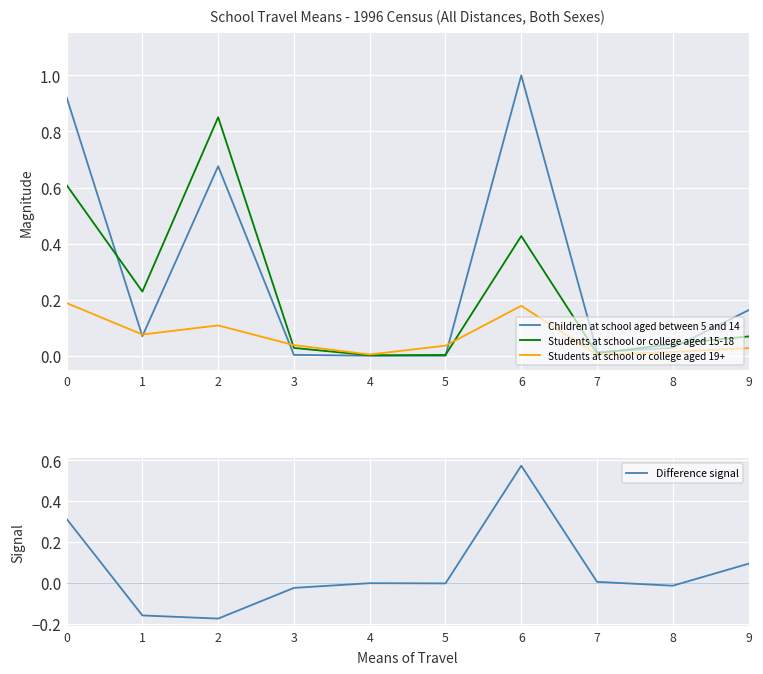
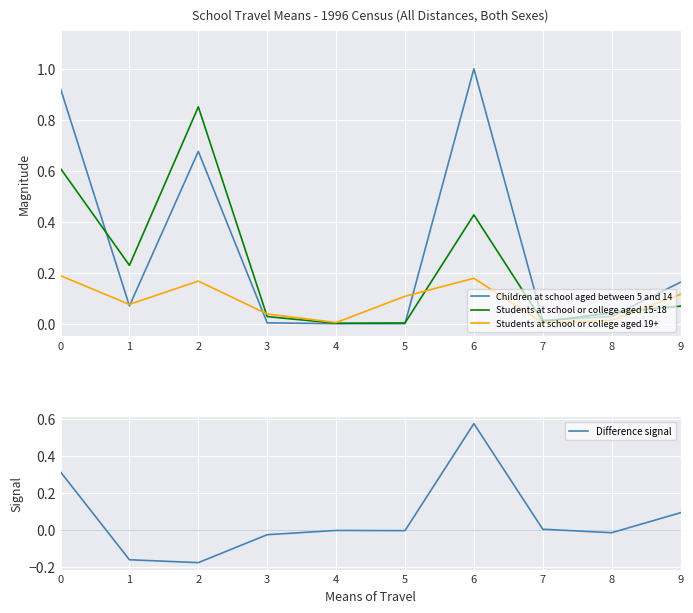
School Travel Means - 1996 Census (All Distances, Both Sexes), Students at school or college aged 19+, 2: 0.11 -> 0.17
School Travel Means - 1996 Census (All Distances, Both Sexes), Students at school or college aged 19+, 5: 0.04 -> 0.11
School Travel Means - 1996 Census (All Distances, Both Sexes), Students at school or college aged 19+, 9: 0.03 -> 0.12
